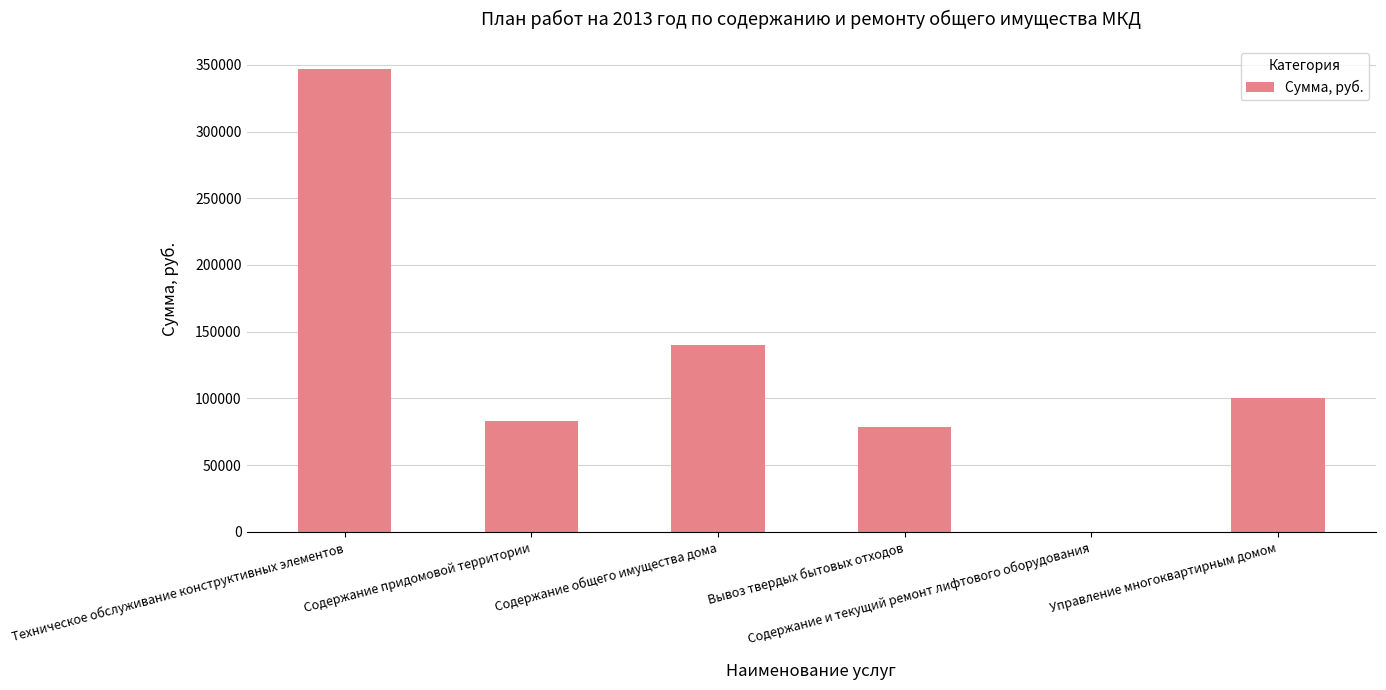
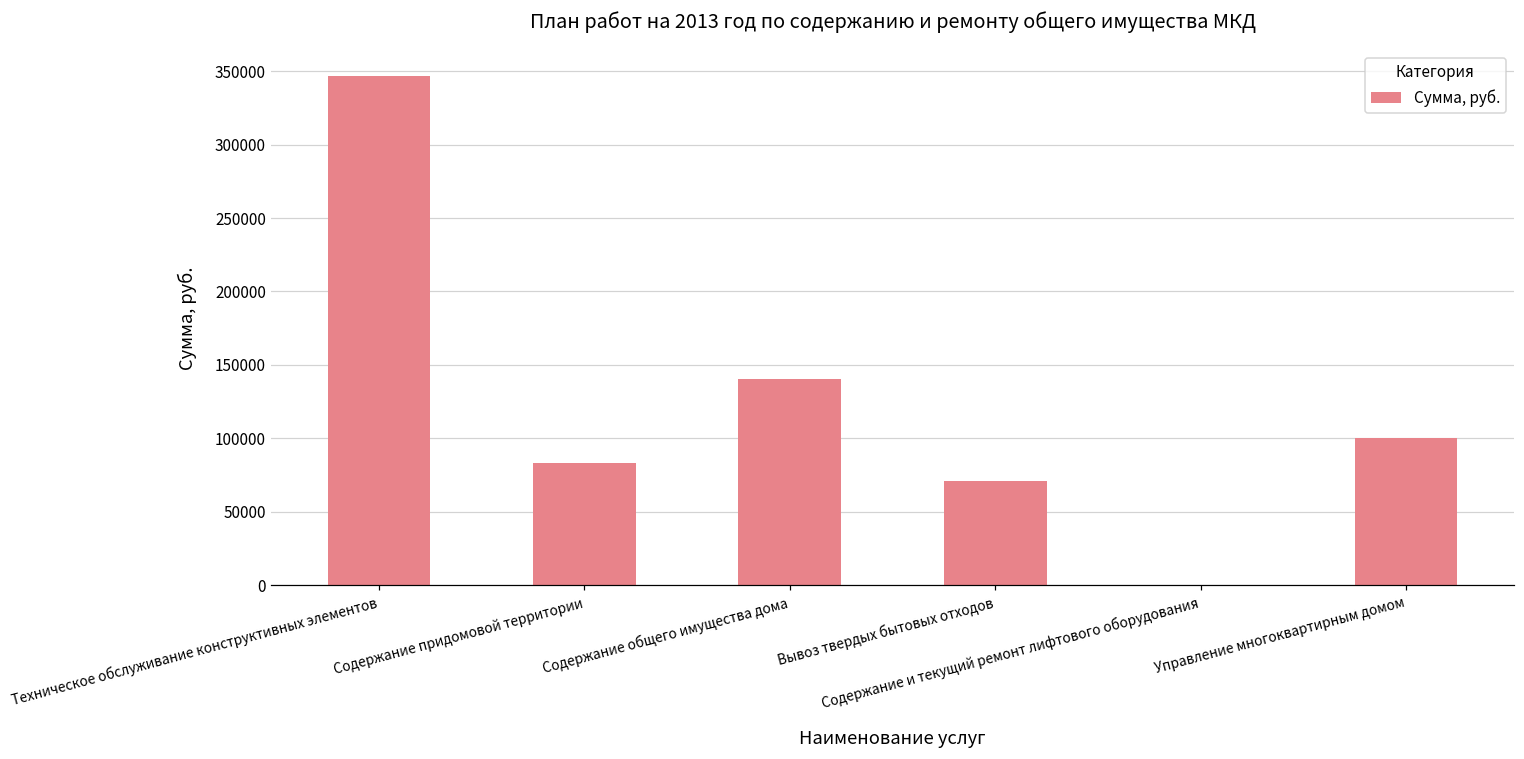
Вывоз твердых бытовых отходов: 79000 -> 71000
